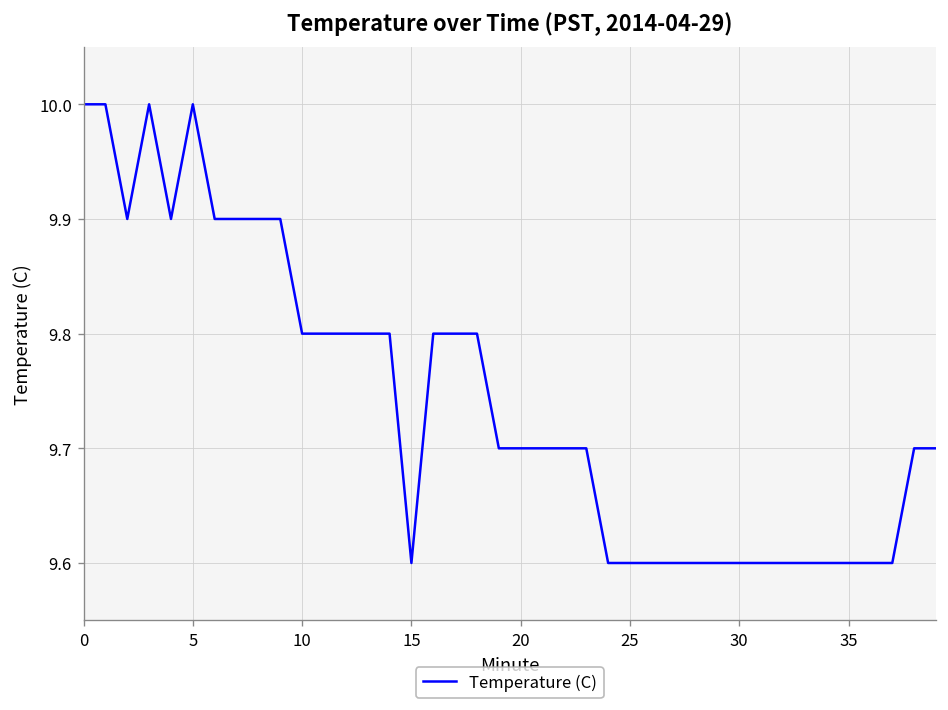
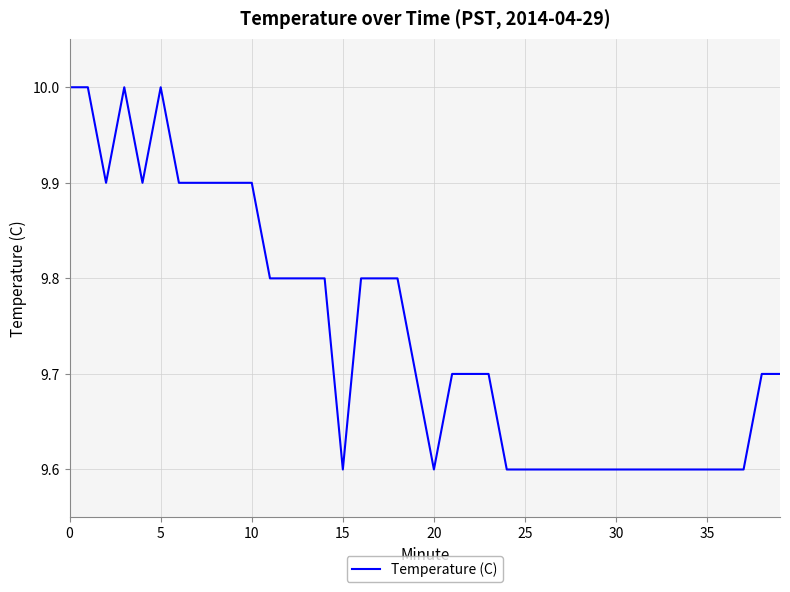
10: 9.8 -> 9.9
20: 9.7 -> 9.6
